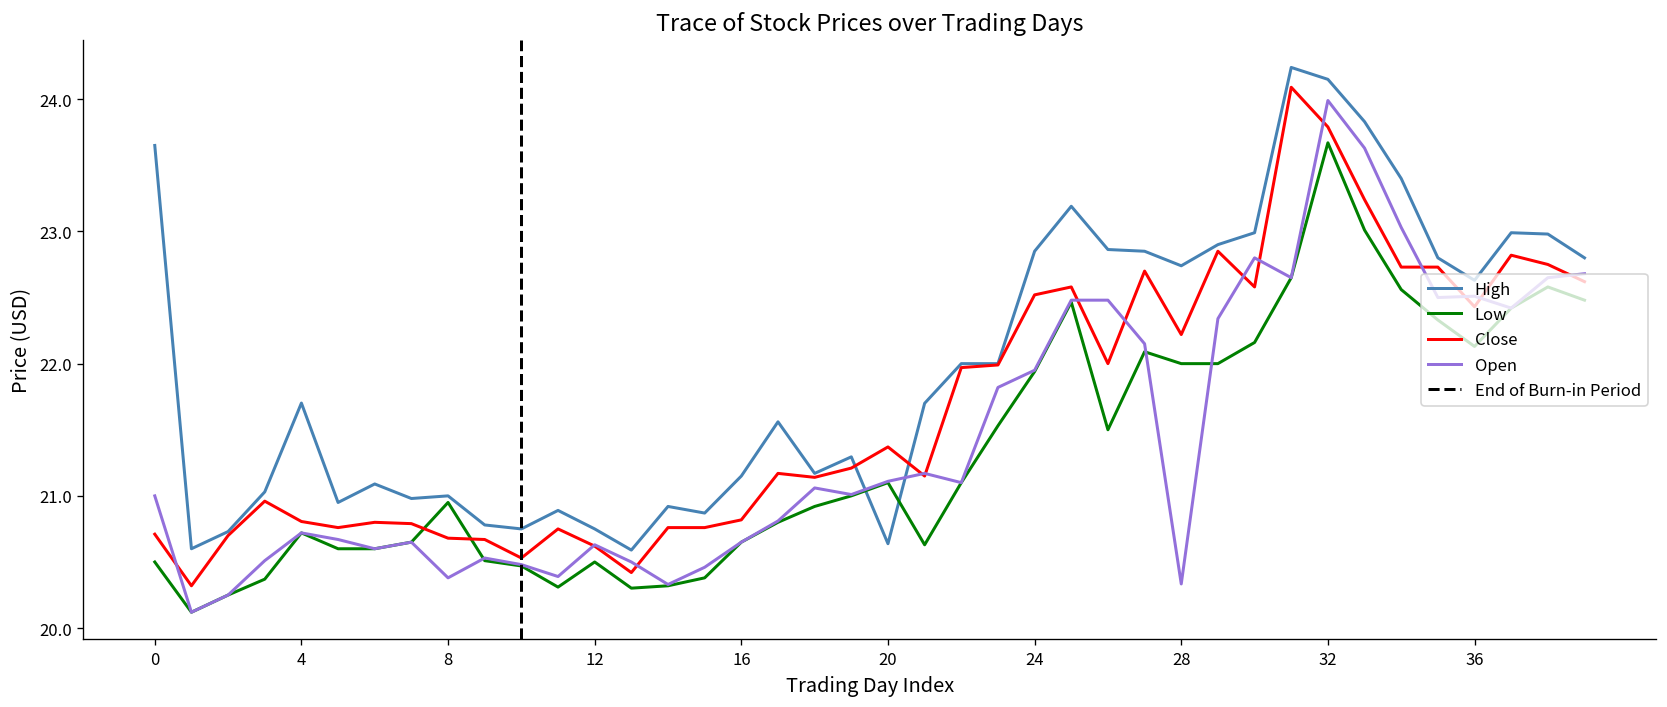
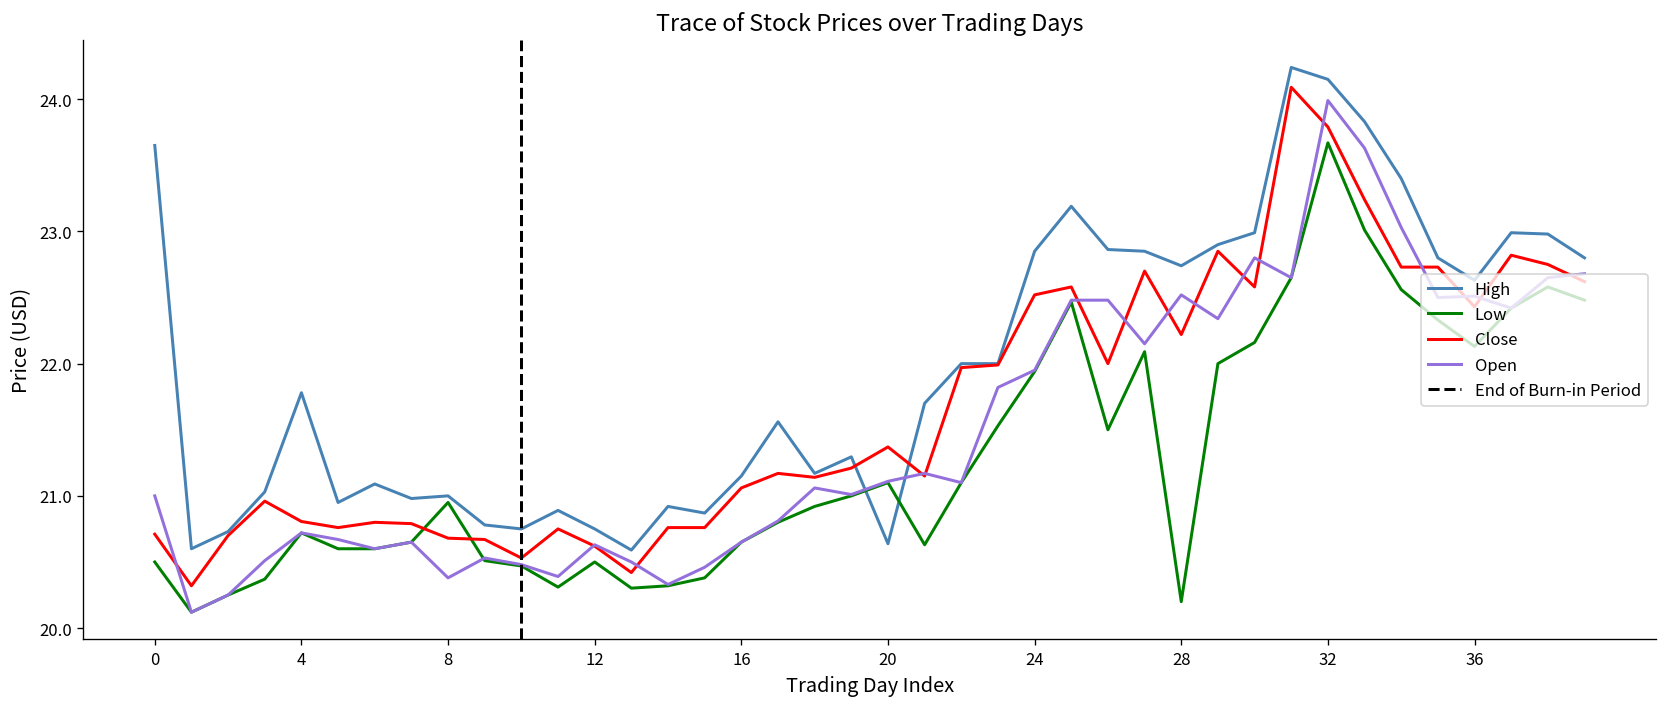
High, 4: 21.70 -> 21.78
Close, 16: 20.82 -> 21.06
Low, 28: 22.0 -> 20.2
Open, 28: 20.33 -> 22.52
